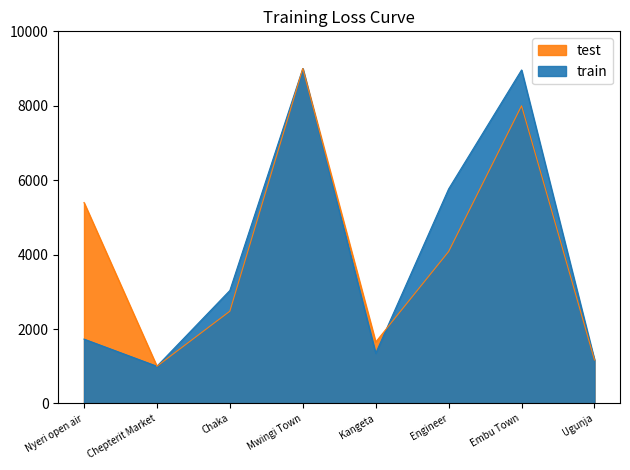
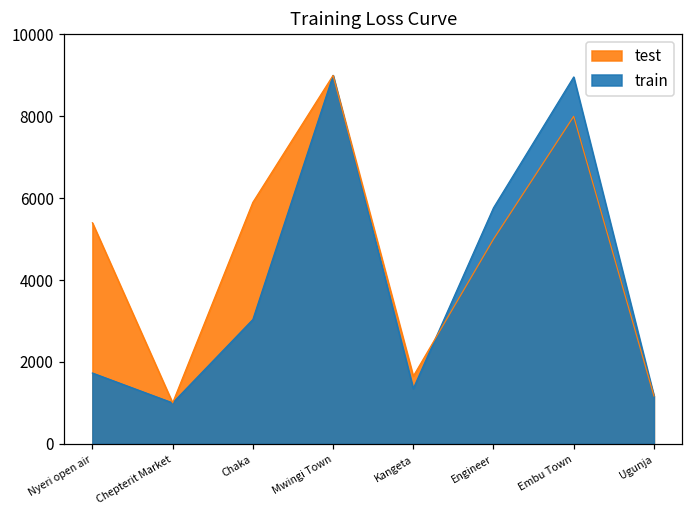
test, Chaka: 2500 -> 5900
test, Engineer: 4100 -> 5000
